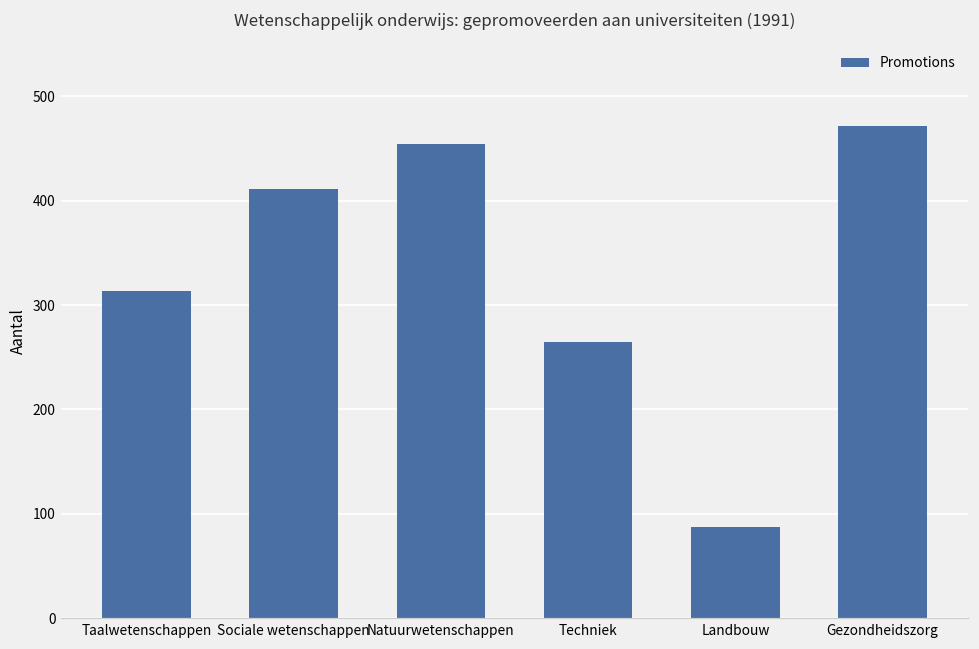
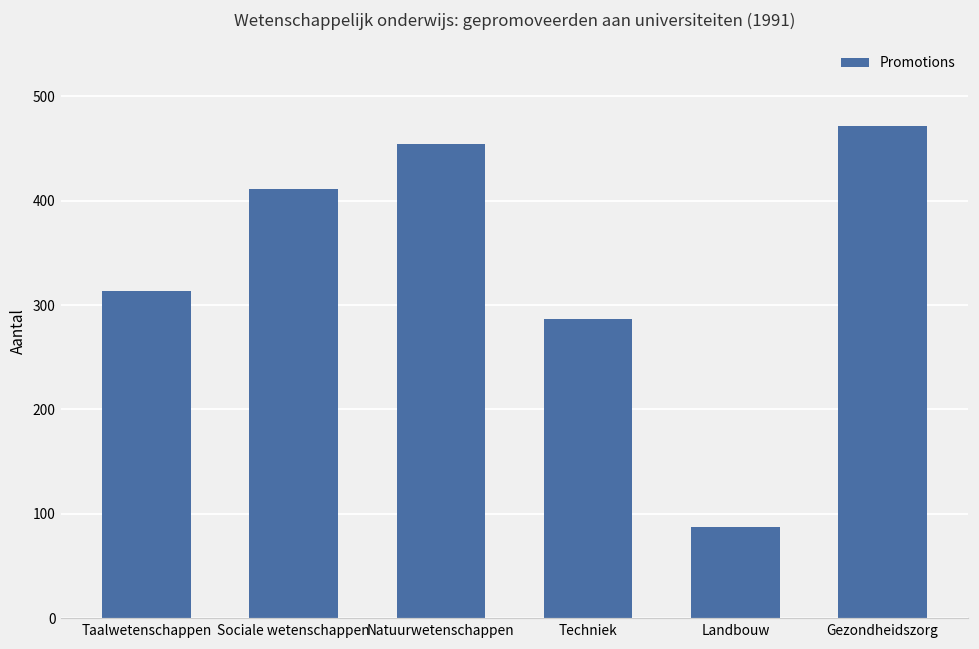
Techniek: 270 -> 290
